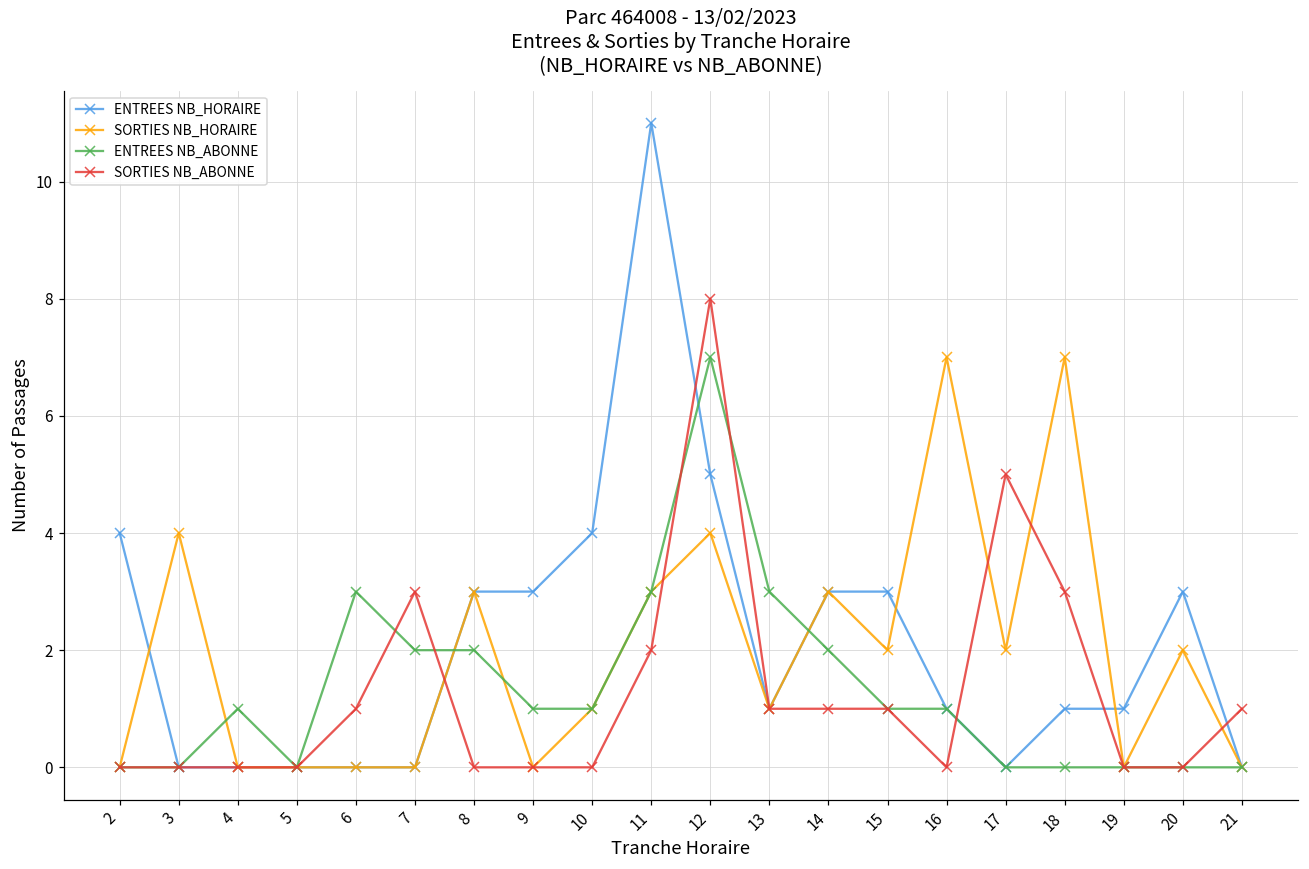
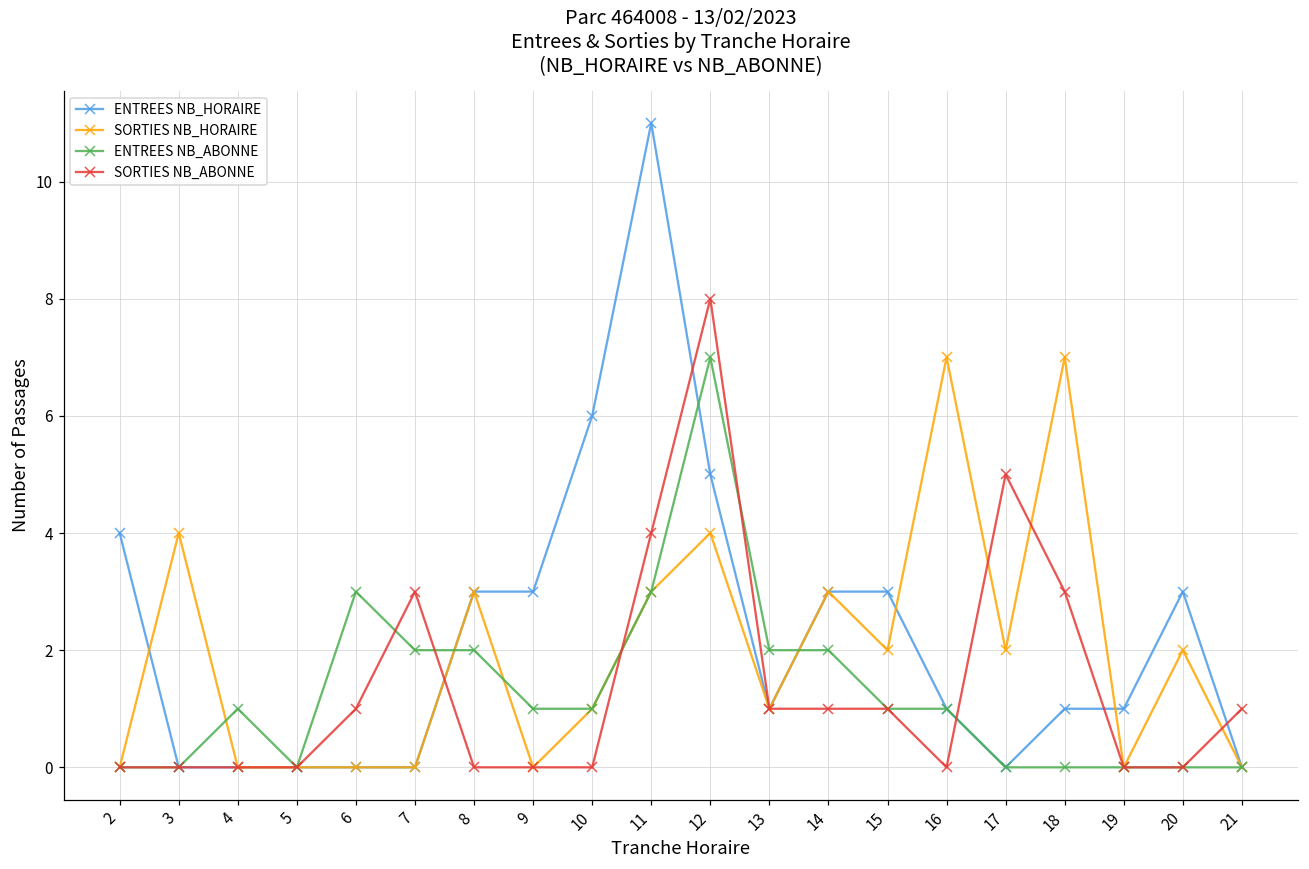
ENTREES NB_HORAIRE, 10: 4 -> 6
SORTIES NB_ABONNE, 11: 2 -> 4
ENTREES NB_ABONNE, 13: 3 -> 2
